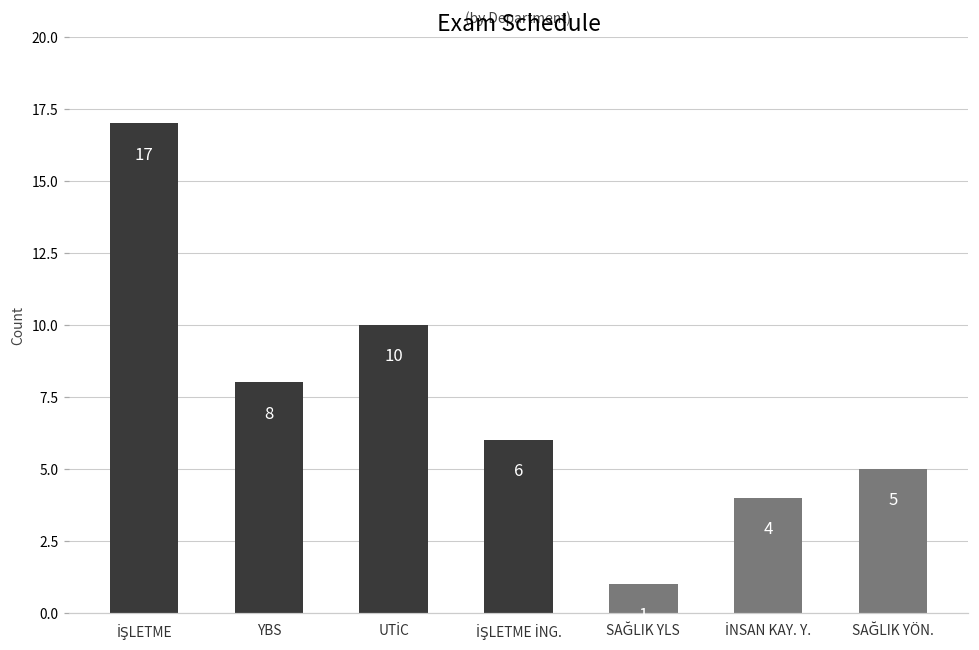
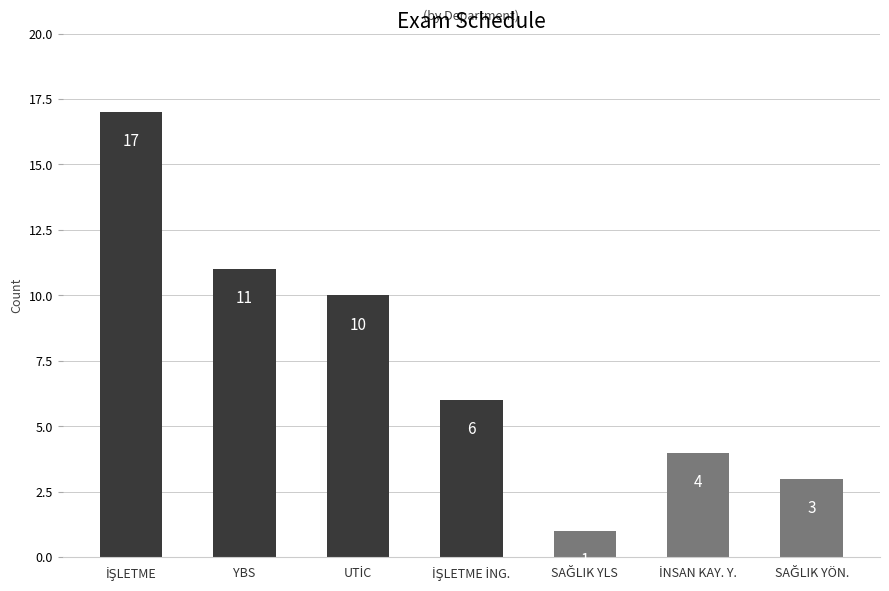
YBS: 8 -> 11
SAĞLIK YÖN.: 5 -> 3
